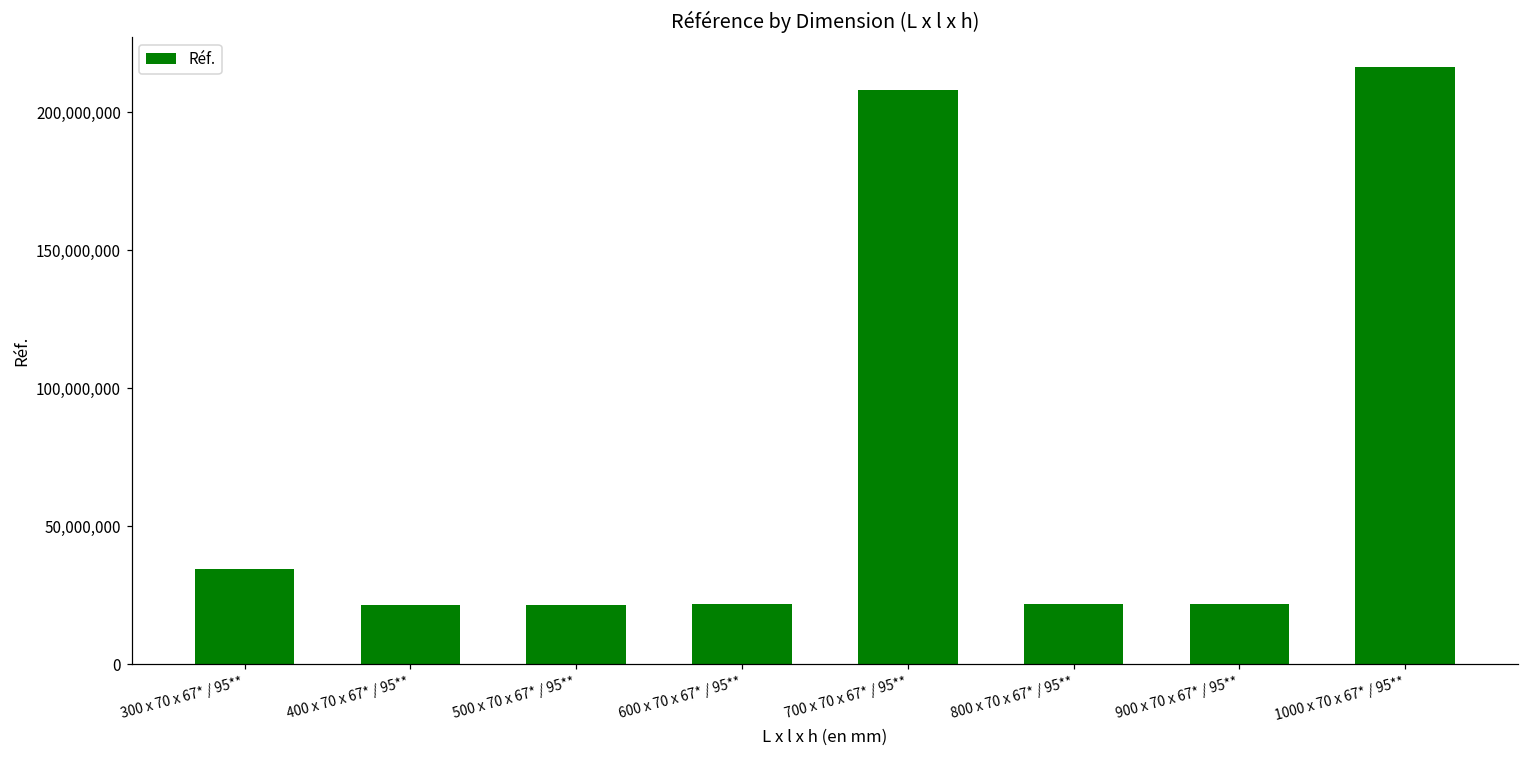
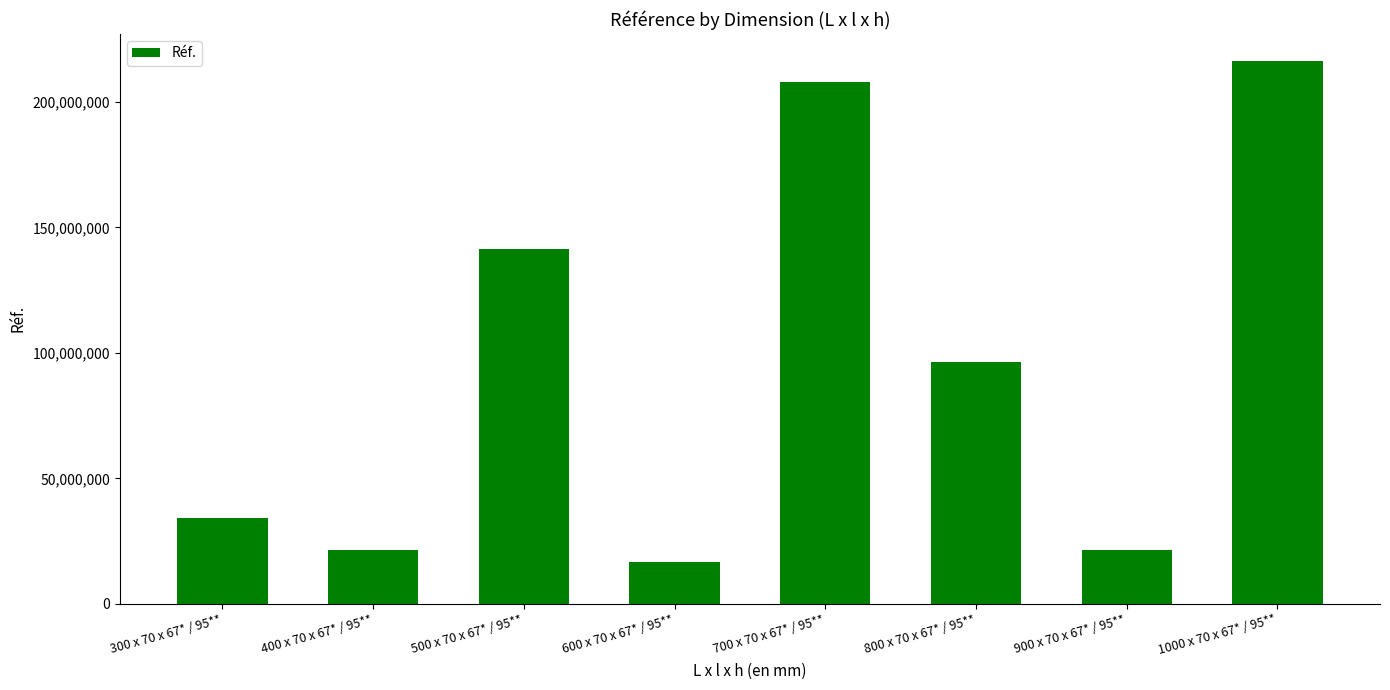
500 x 70 x 67* / 95**: 22,000,000 -> 142,000,000
600 x 70 x 67* / 95**: 22,000,000 -> 17,000,000
800 x 70 x 67* / 95**: 22,000,000 -> 96,000,000
